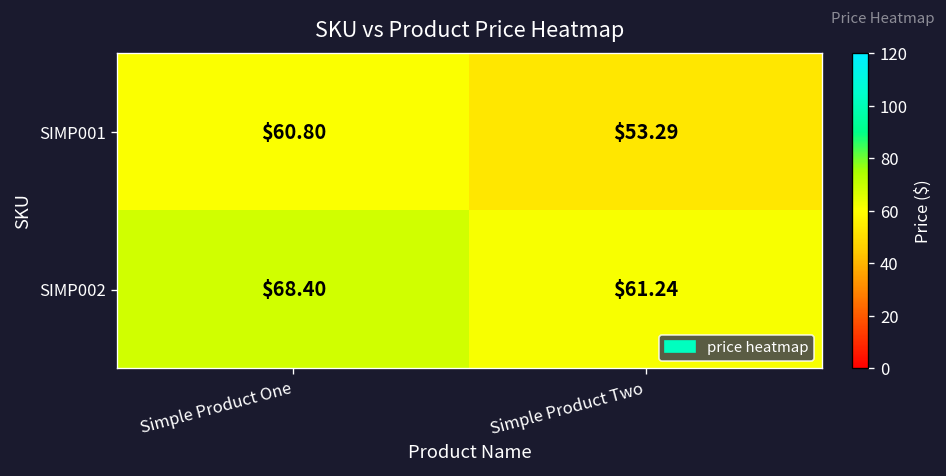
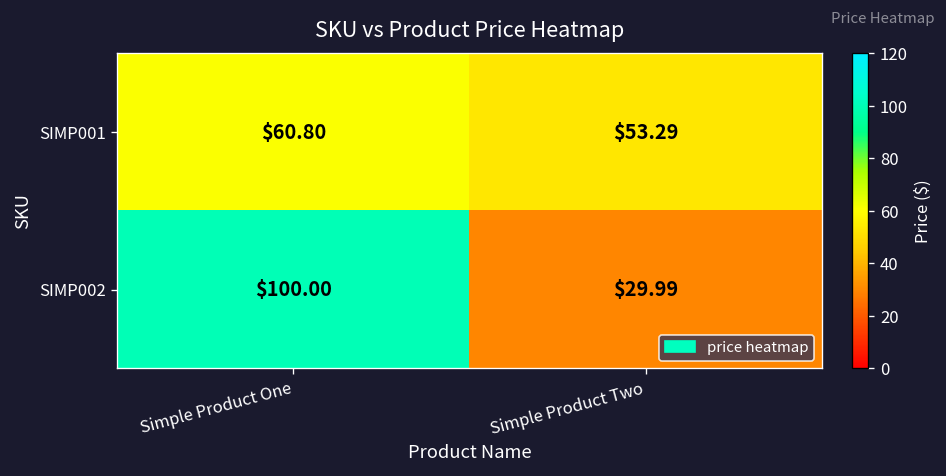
SIMP002, Simple Product One: $68.40 -> $100.00
SIMP002, Simple Product Two: $61.24 -> $29.99
